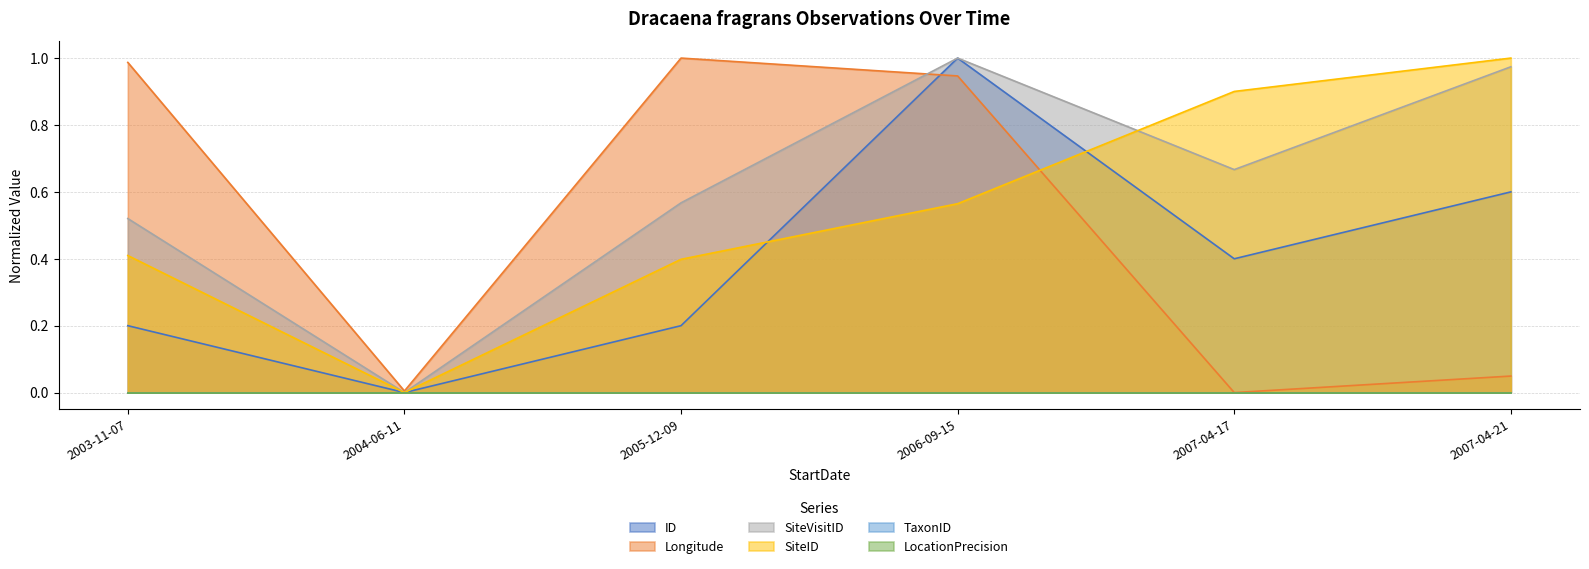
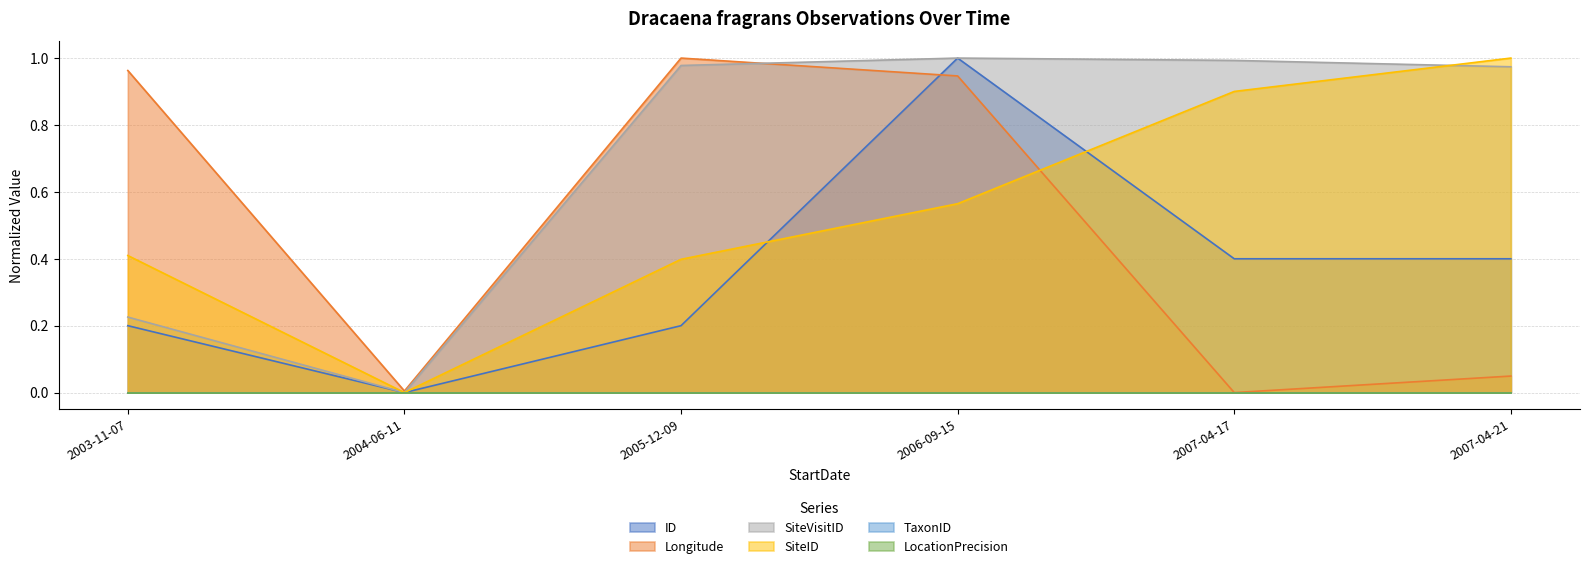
Longitude, 2003-11-07: 0.99 -> 0.96
SiteVisitID, 2003-11-07: 0.52 -> 0.23
SiteVisitID, 2005-12-09: 0.57 -> 0.98
SiteVisitID, 2007-04-17: 0.67 -> 0.99
ID, 2007-04-21: 0.60 -> 0.40
